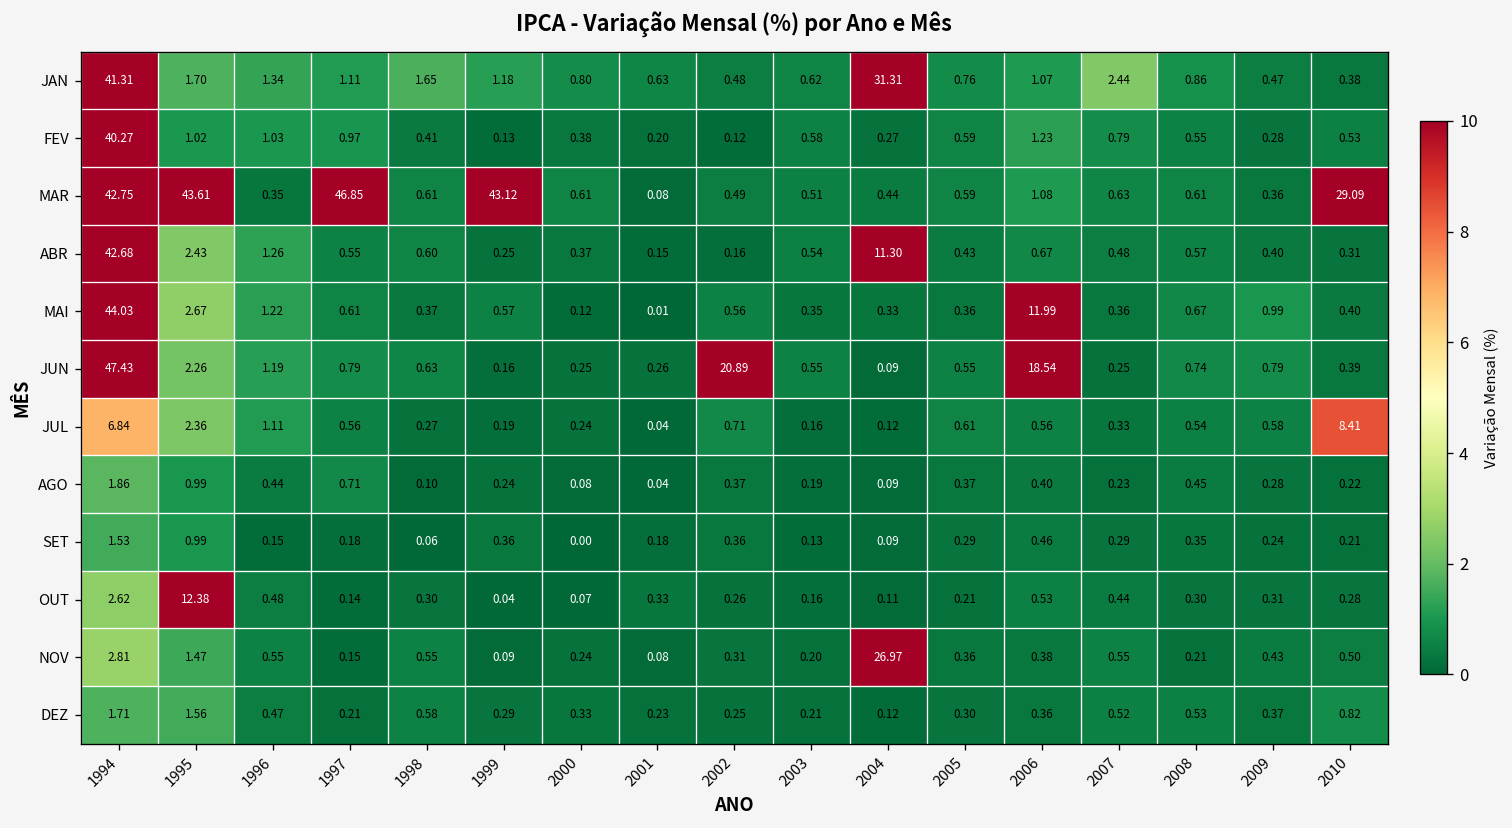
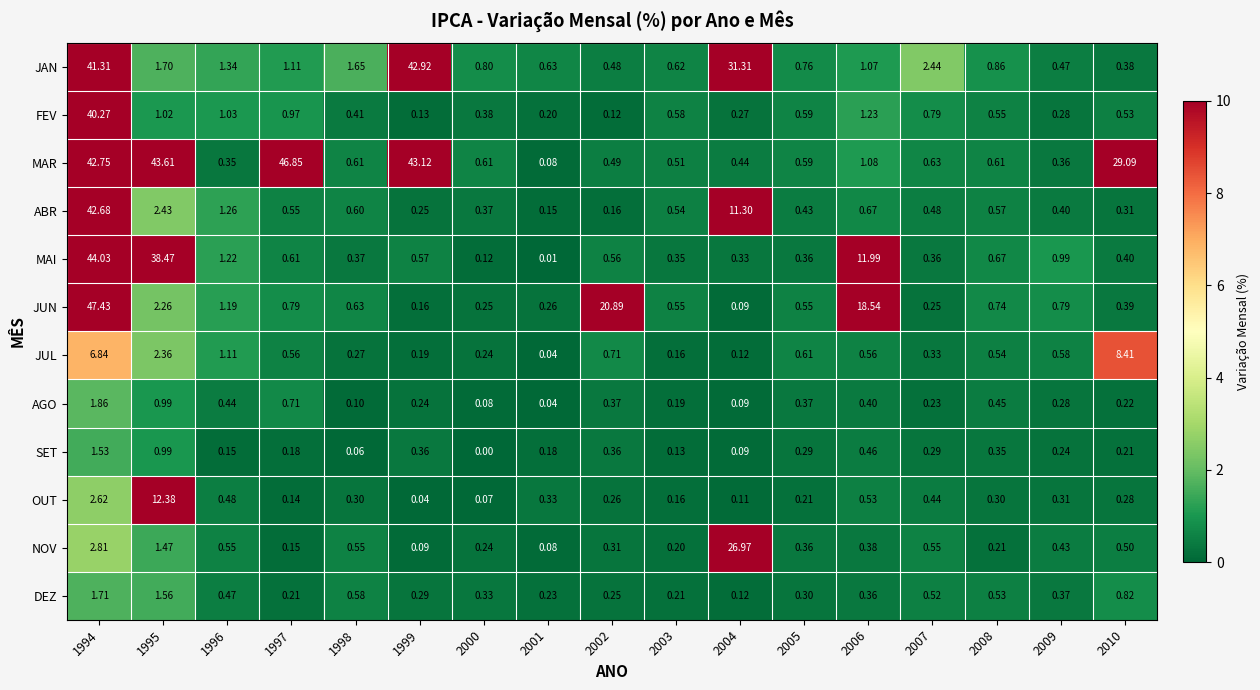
JAN, 1999: 1.18 -> 42.92
MAI, 1995: 2.67 -> 38.47
